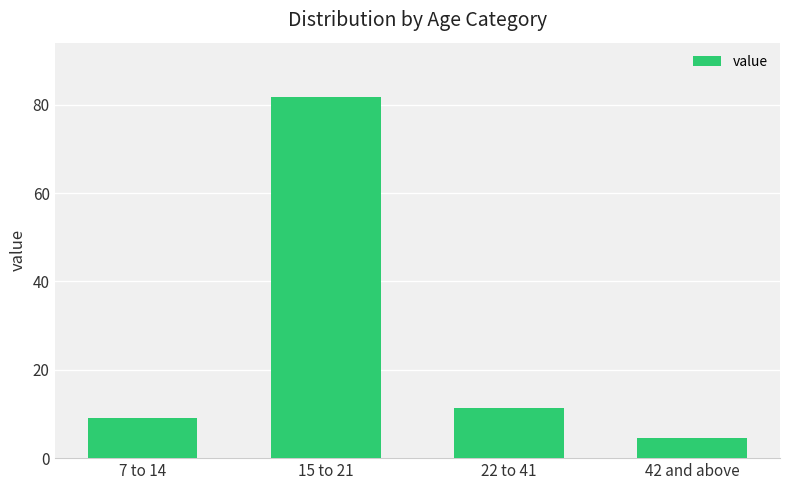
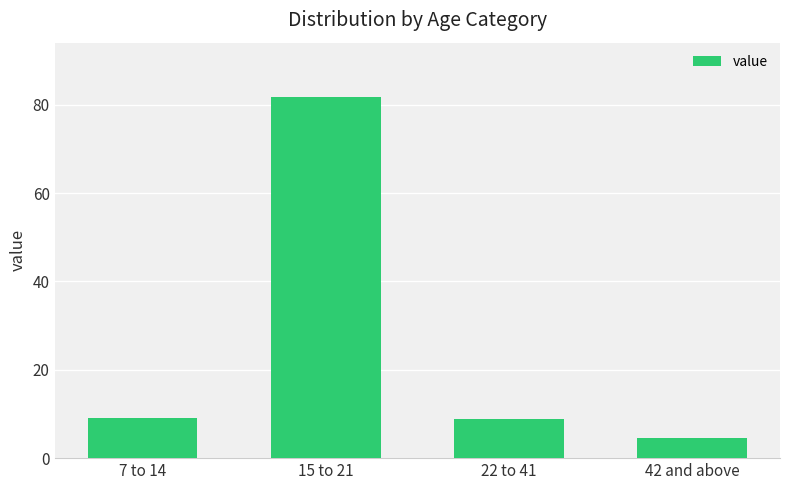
22 to 41: 11 -> 9
